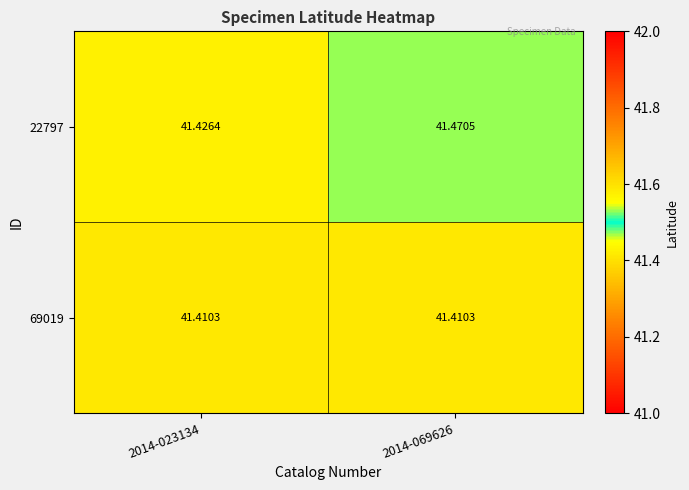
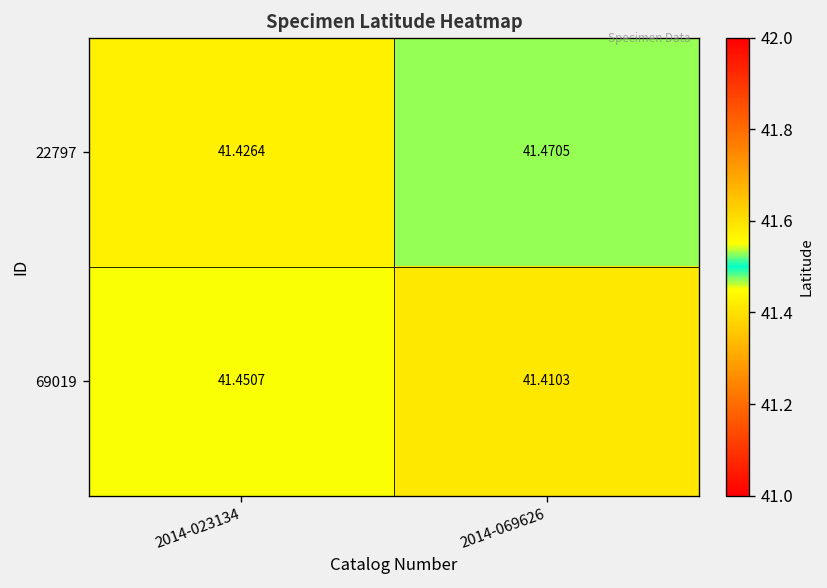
69019, 2014-023134: 41.4103 -> 41.4507
